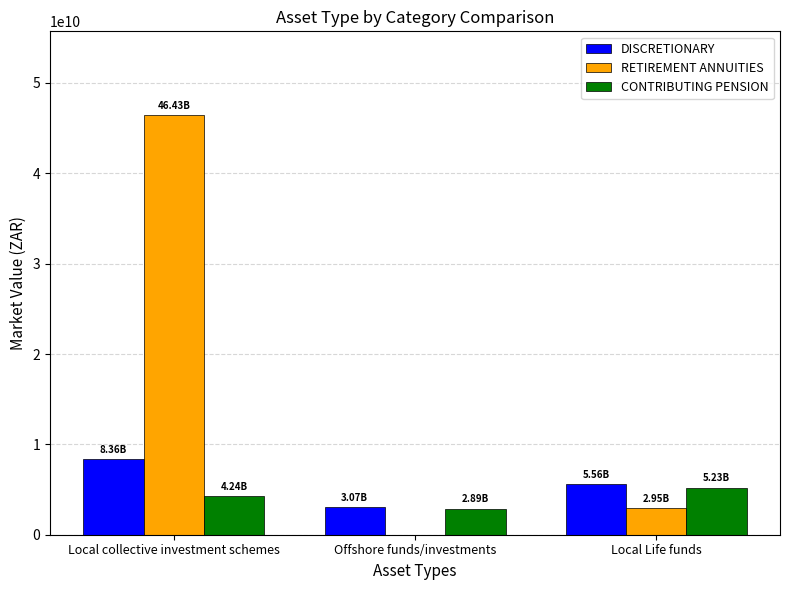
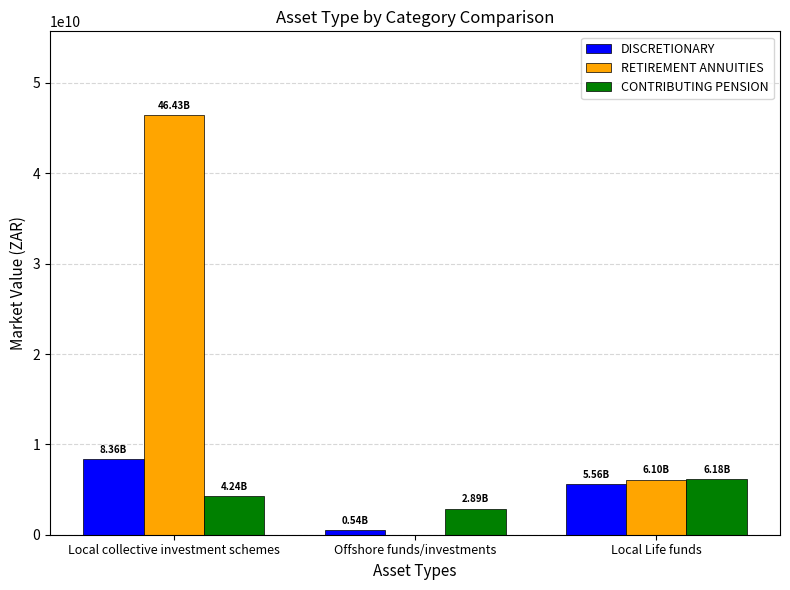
DISCRETIONARY, Offshore funds/investments: 3.07B -> 0.54B
RETIREMENT ANNUITIES, Local Life funds: 2.95B -> 6.10B
CONTRIBUTING PENSION, Local Life funds: 5.23B -> 6.18B
